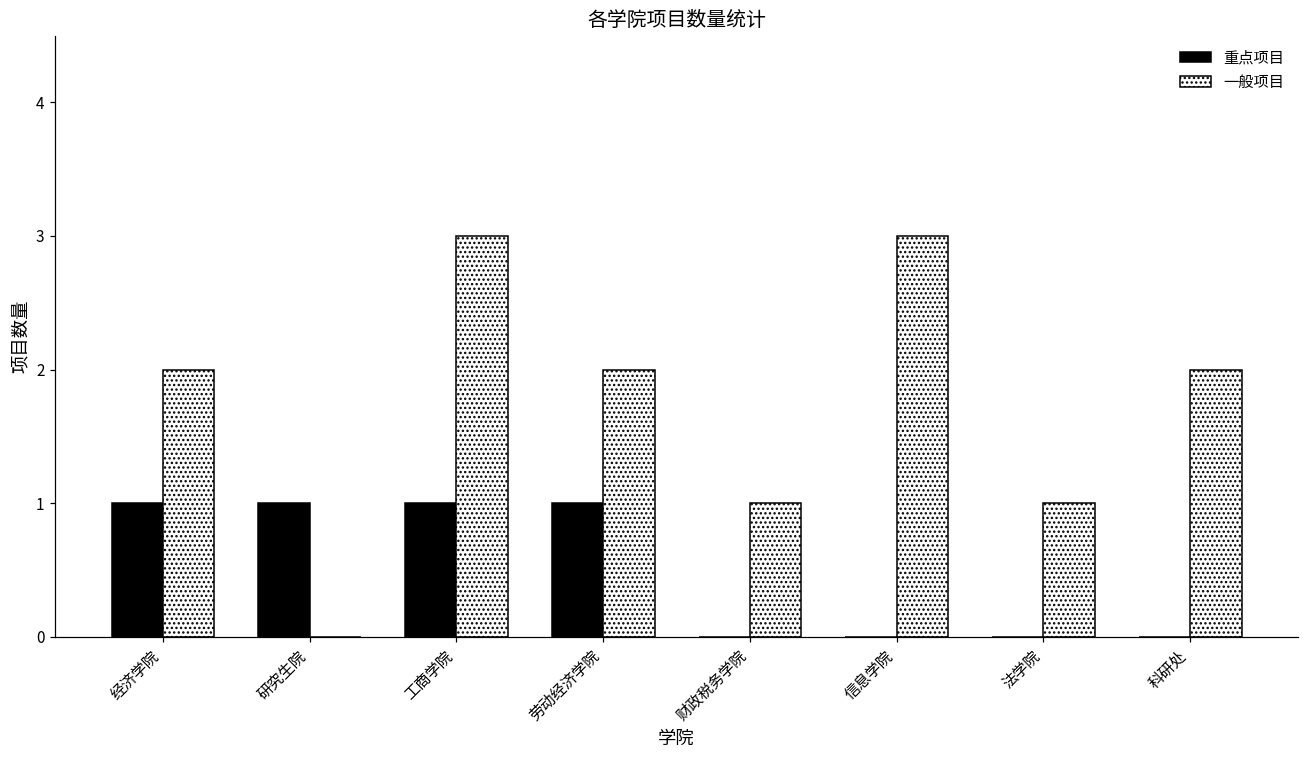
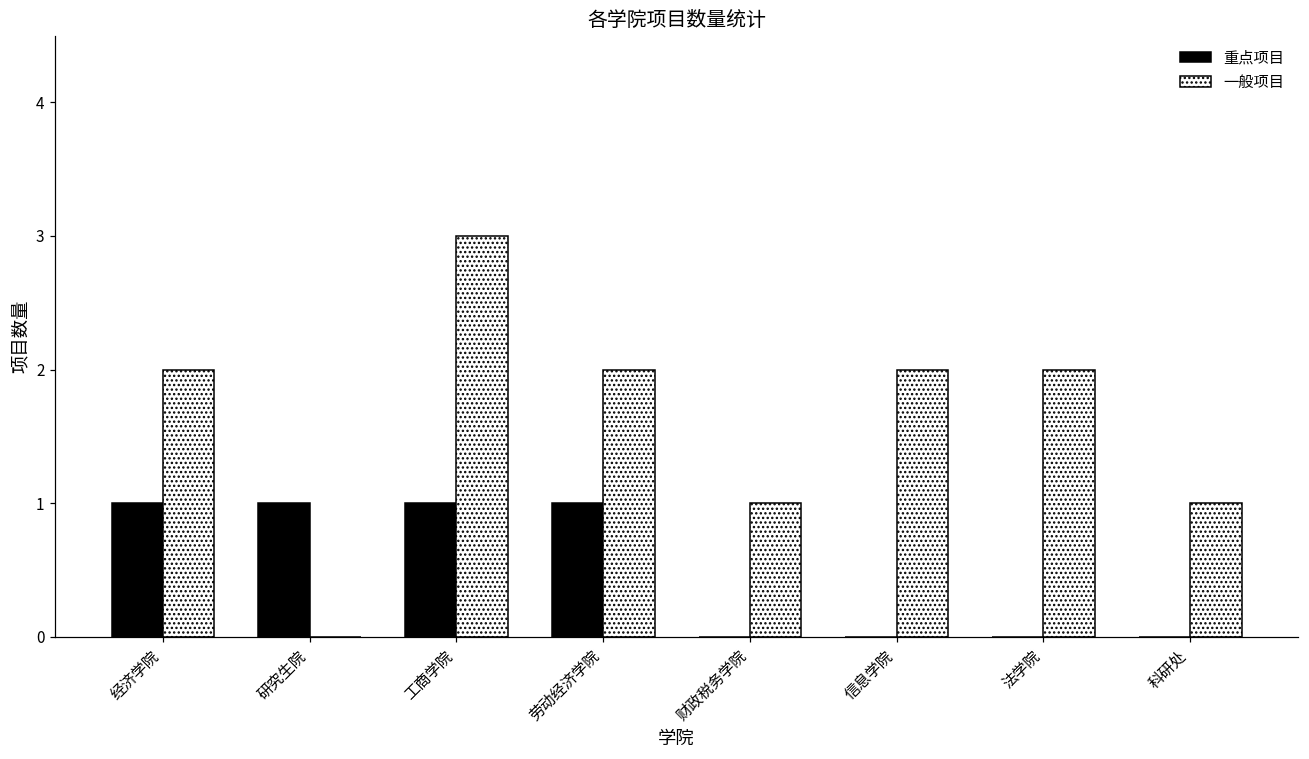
一般项目, 信息学院: 3 -> 2
一般项目, 法学院: 1 -> 2
一般项目, 科研处: 2 -> 1
